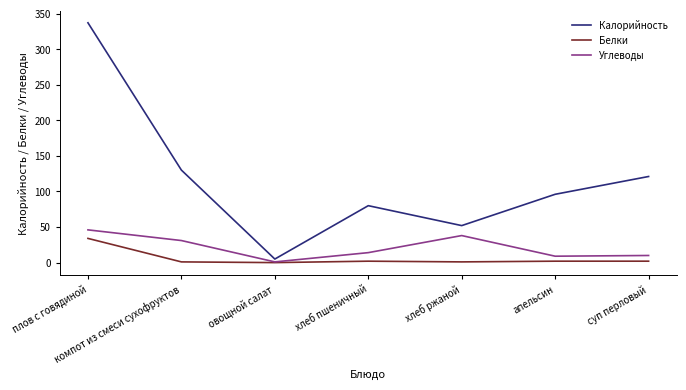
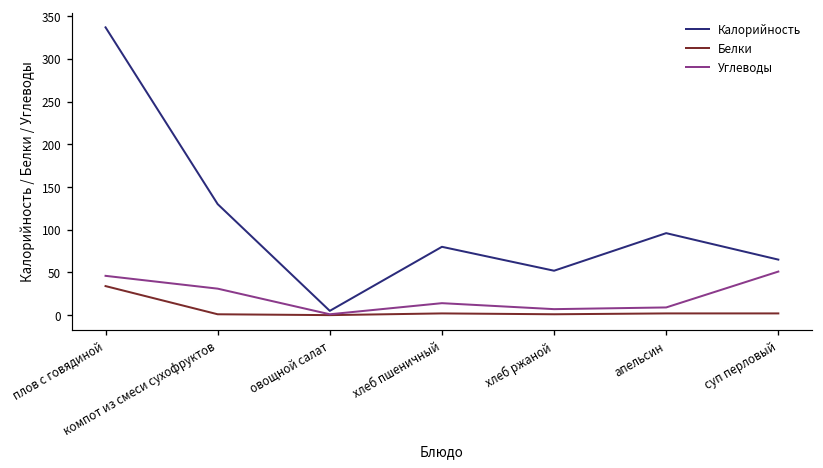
Углеводы, хлеб ржаной: 40 -> 10
Калорийность, суп перловый: 120 -> 70
Углеводы, суп перловый: 10 -> 50
